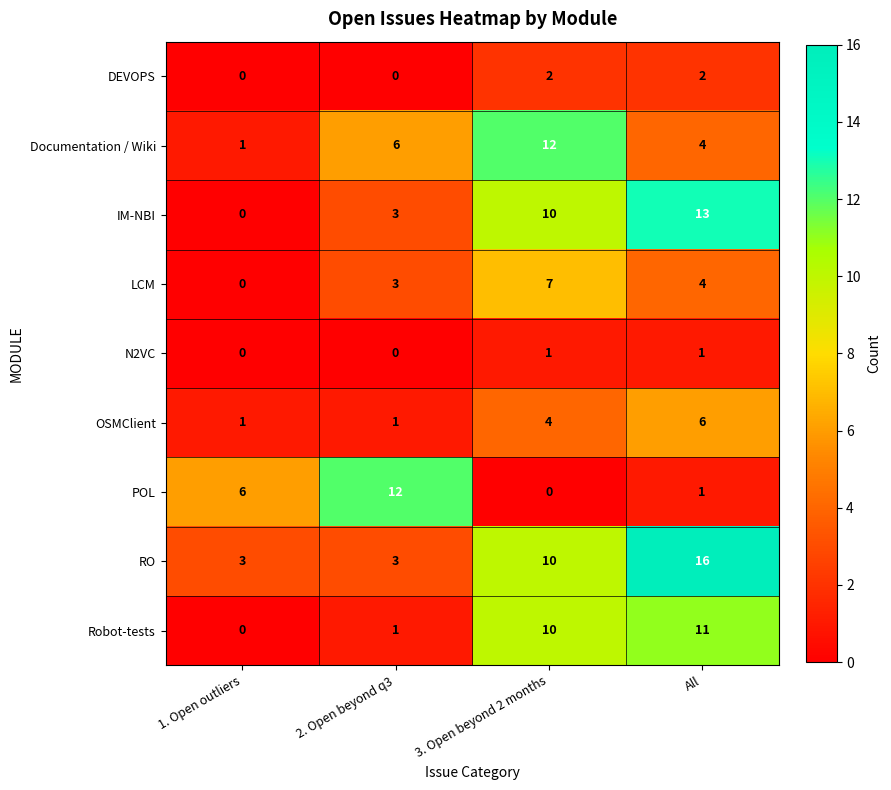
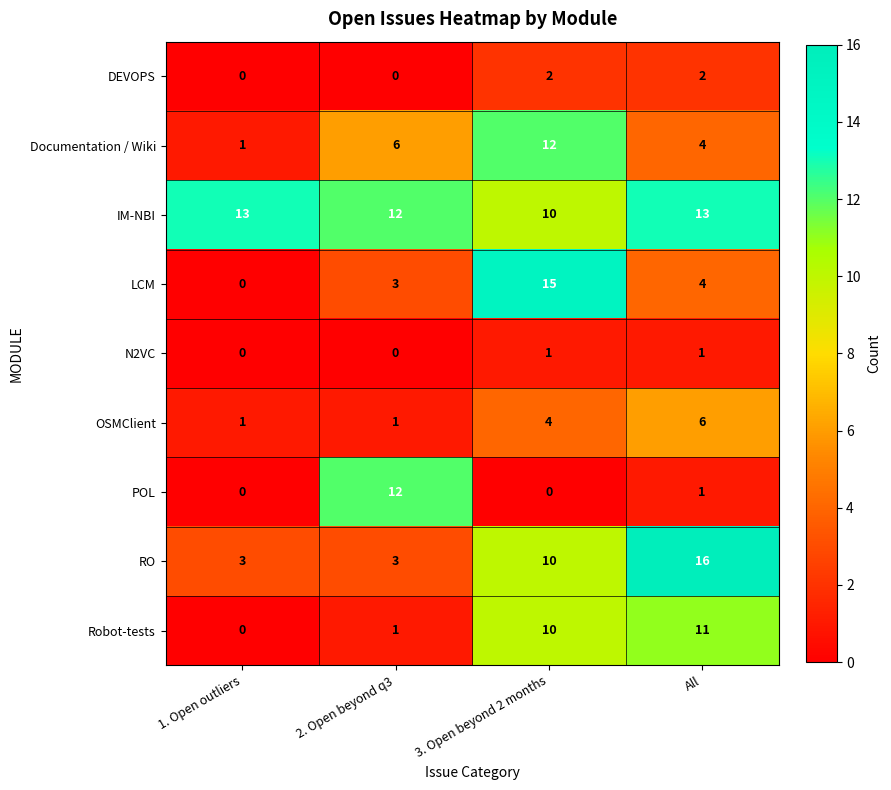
IM-NBI, 1. Open outliers: 0 -> 13
IM-NBI, 2. Open beyond q3: 3 -> 12
LCM, 3. Open beyond 2 months: 7 -> 15
POL, 1. Open outliers: 6 -> 0
